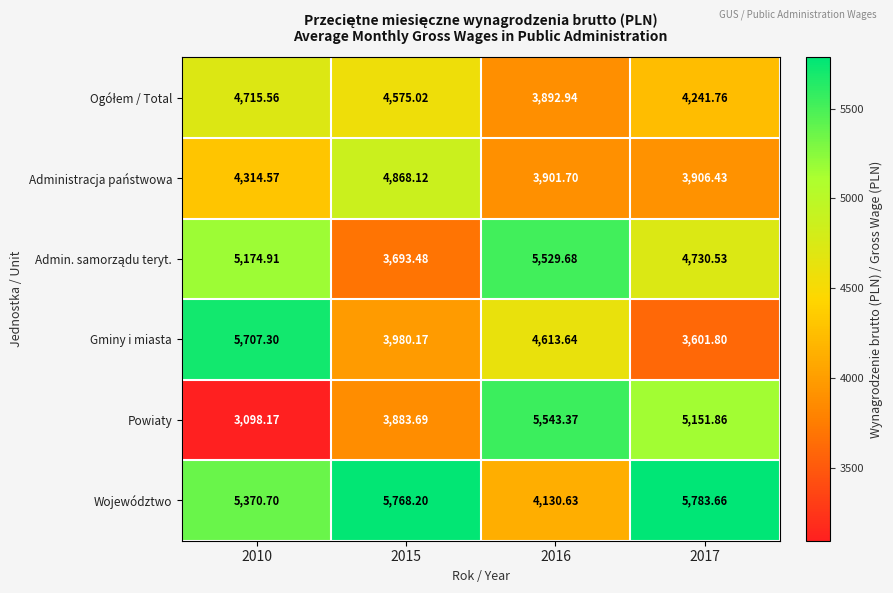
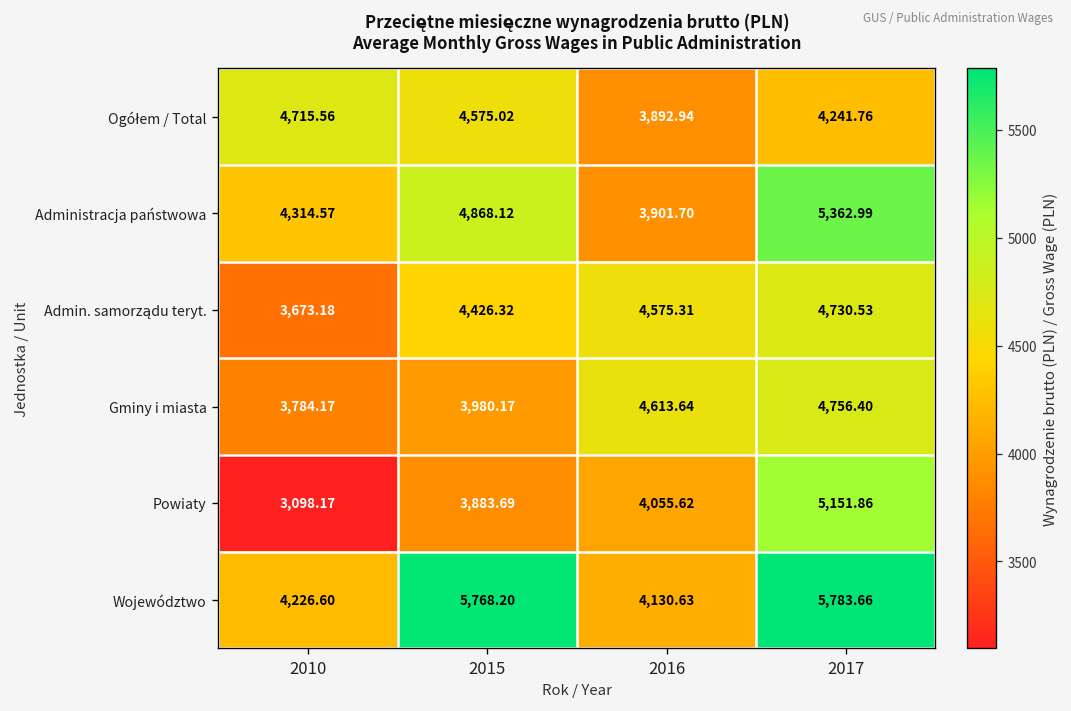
Administracja państwowa, 2017: 3,906.43 -> 5,362.99
Admin. samorządu teryt., 2010: 5,174.91 -> 3,673.18
Admin. samorządu teryt., 2015: 3,693.48 -> 4,426.32
Admin. samorządu teryt., 2016: 5,529.68 -> 4,575.31
Gminy i miasta, 2010: 5,707.30 -> 3,784.17
Gminy i miasta, 2017: 3,601.80 -> 4,756.40
Powiaty, 2016: 5,543.37 -> 4,055.62
Województwo, 2010: 5,370.70 -> 4,226.60
